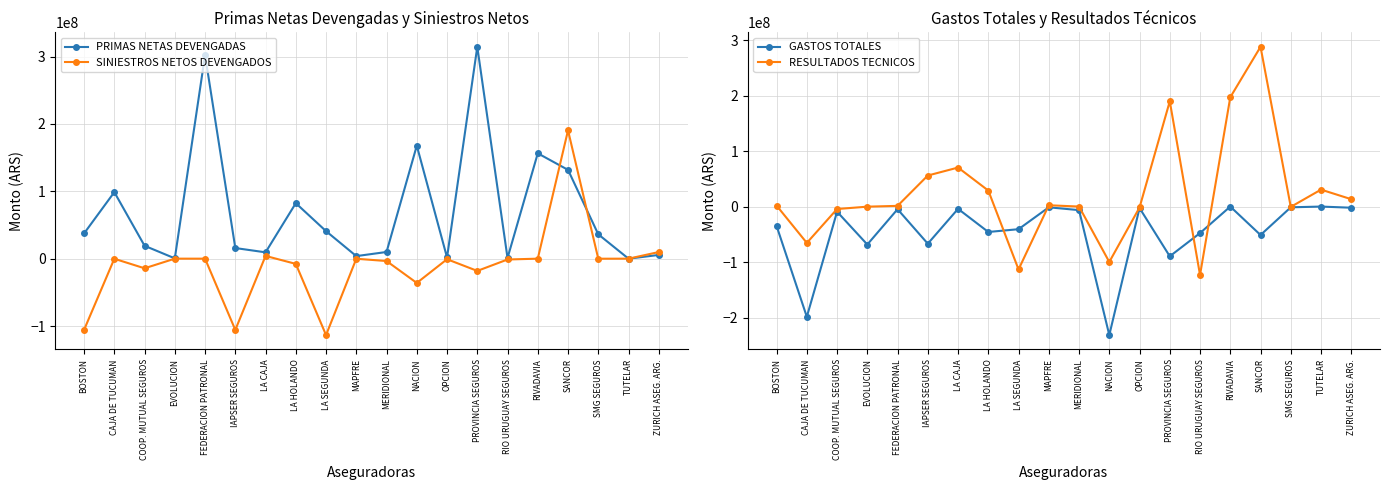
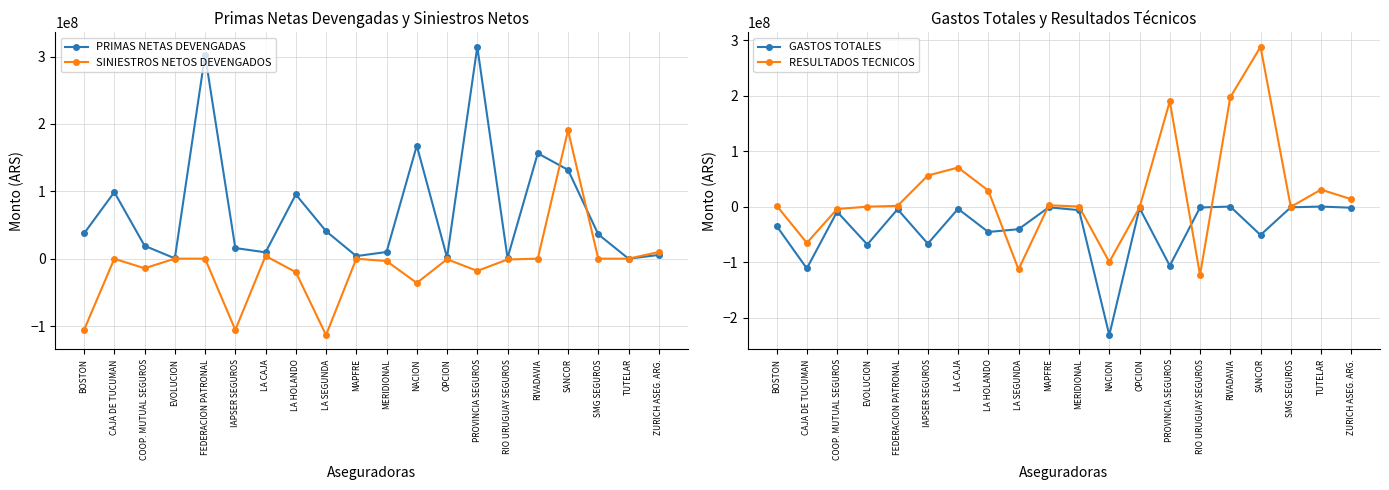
Primas Netas Devengadas y Siniestros Netos, PRIMAS NETAS DEVENGADAS, LA HOLANDO: 80000000 -> 100000000
Primas Netas Devengadas y Siniestros Netos, SINIESTROS NETOS DEVENGADOS, LA HOLANDO: -10000000 -> -20000000
Gastos Totales y Resultados Técnicos, GASTOS TOTALES, CAJA DE TUCUMAN: -200000000 -> -110000000
Gastos Totales y Resultados Técnicos, GASTOS TOTALES, PROVINCIA SEGUROS: -90000000 -> -110000000
Gastos Totales y Resultados Técnicos, GASTOS TOTALES, RIO URUGUAY SEGUROS: -50000000 -> 0
